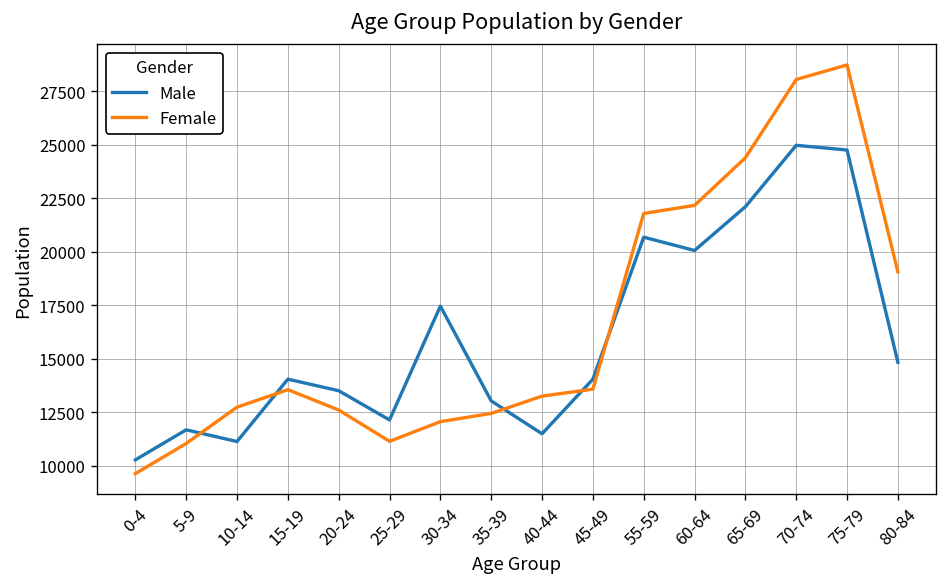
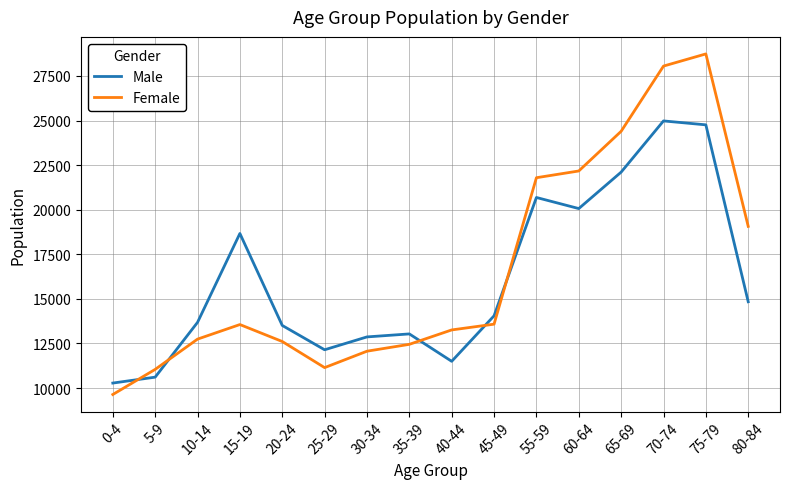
Male, 5-9: 11700 -> 10600
Male, 10-14: 11100 -> 13700
Male, 15-19: 14100 -> 18700
Male, 30-34: 17500 -> 12900
